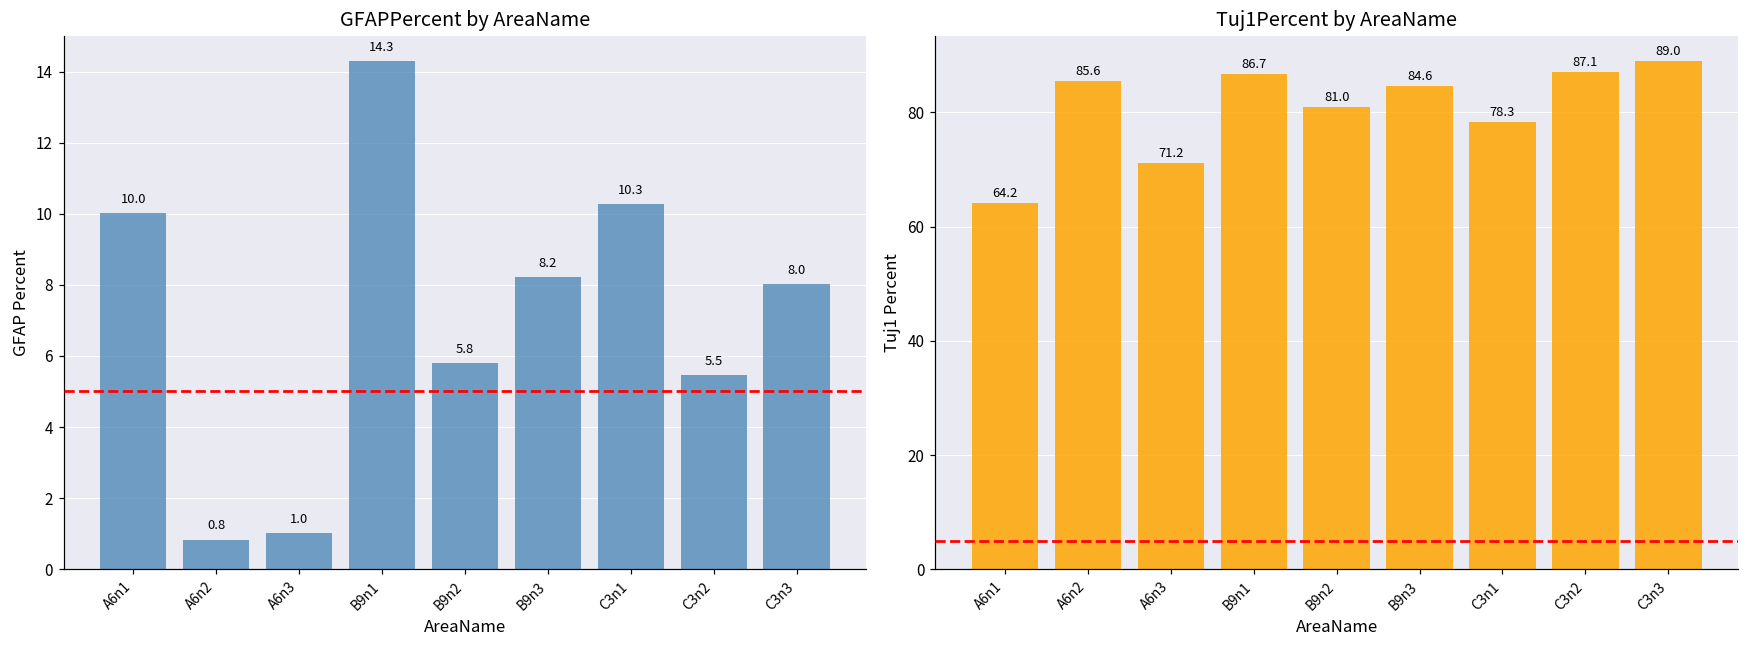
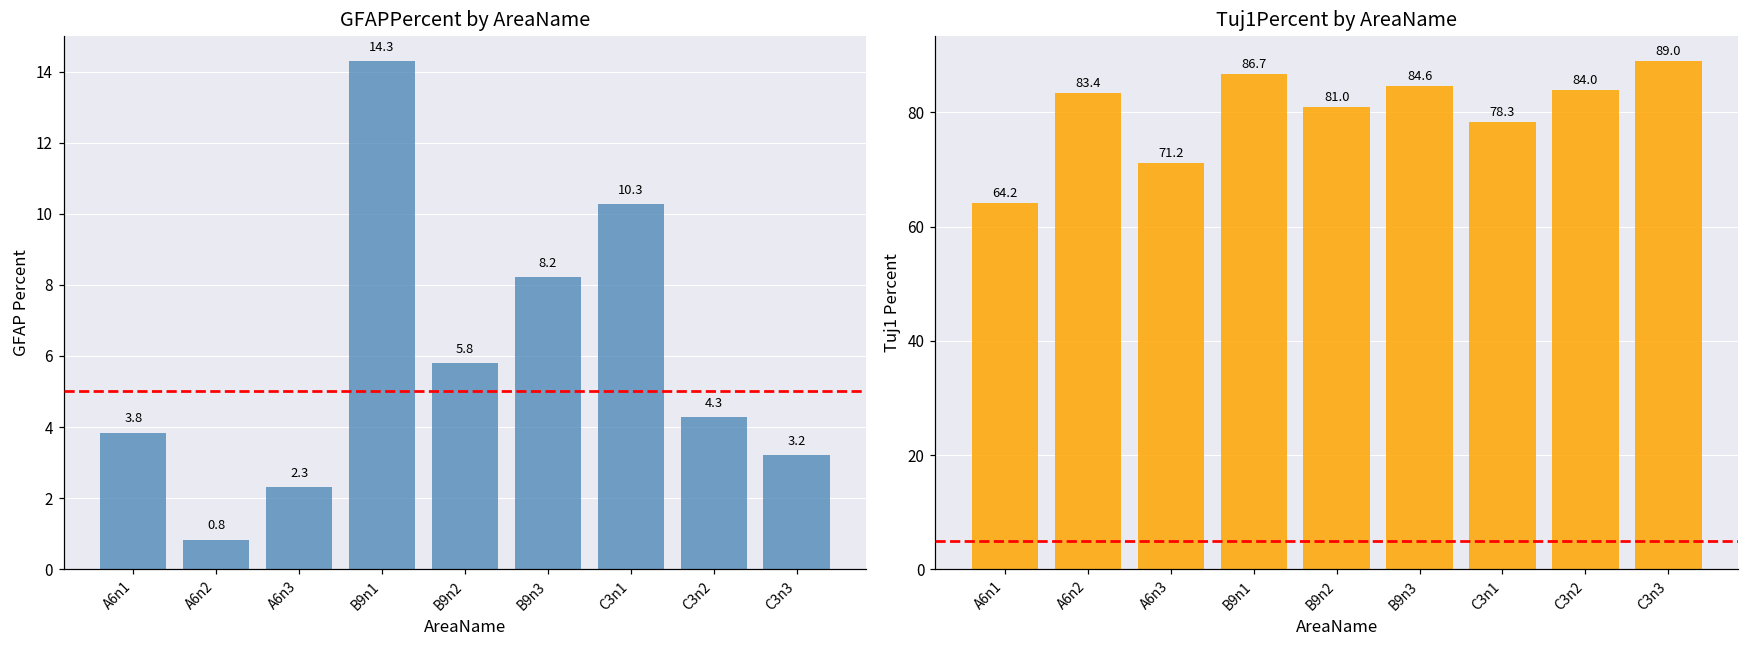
GFAPPercent by AreaName, A6n1: 10.0 -> 3.8
GFAPPercent by AreaName, A6n3: 1.0 -> 2.3
GFAPPercent by AreaName, C3n2: 5.5 -> 4.3
GFAPPercent by AreaName, C3n3: 8.0 -> 3.2
Tuj1Percent by AreaName, A6n2: 85.6 -> 83.4
Tuj1Percent by AreaName, C3n2: 87.1 -> 84.0
